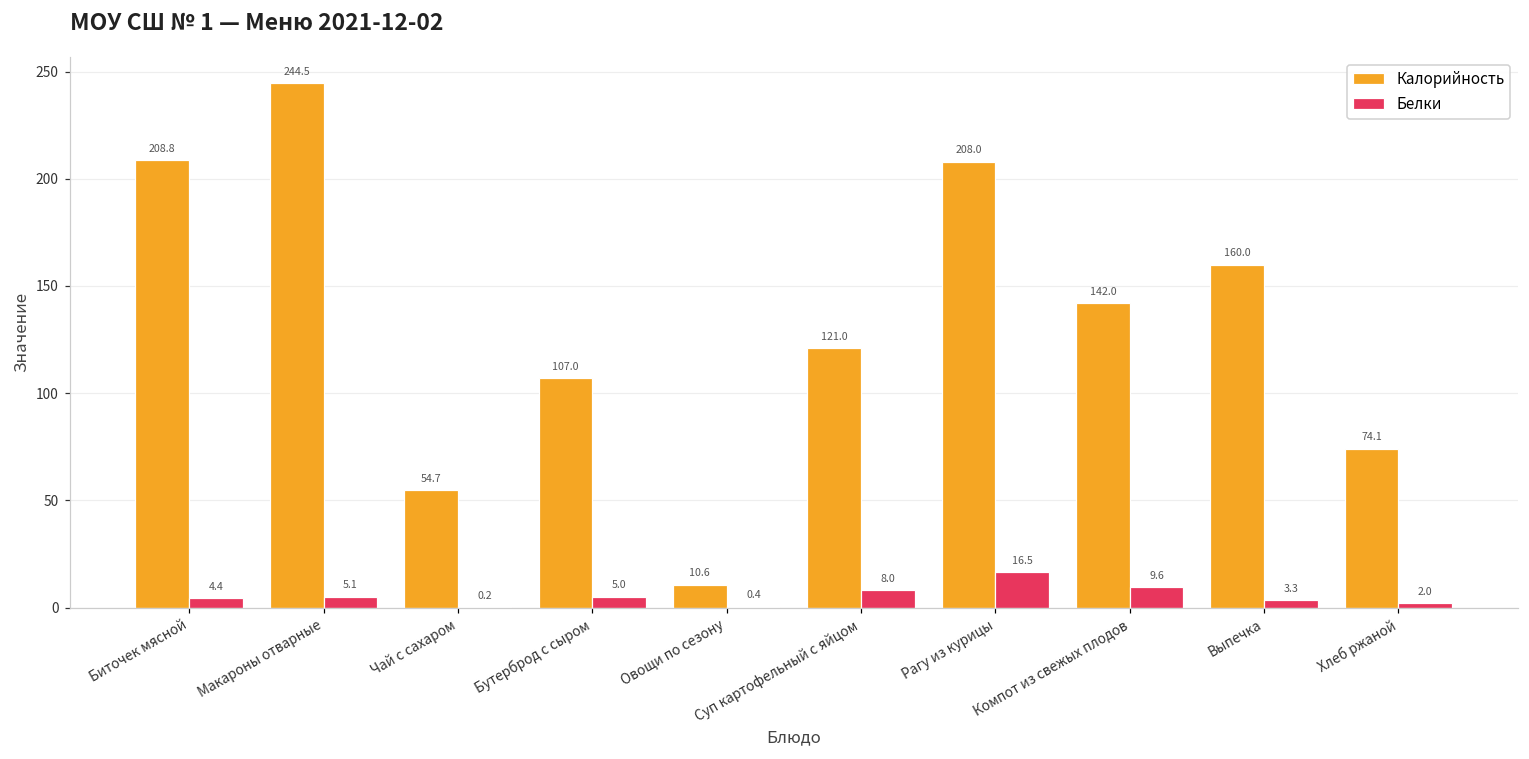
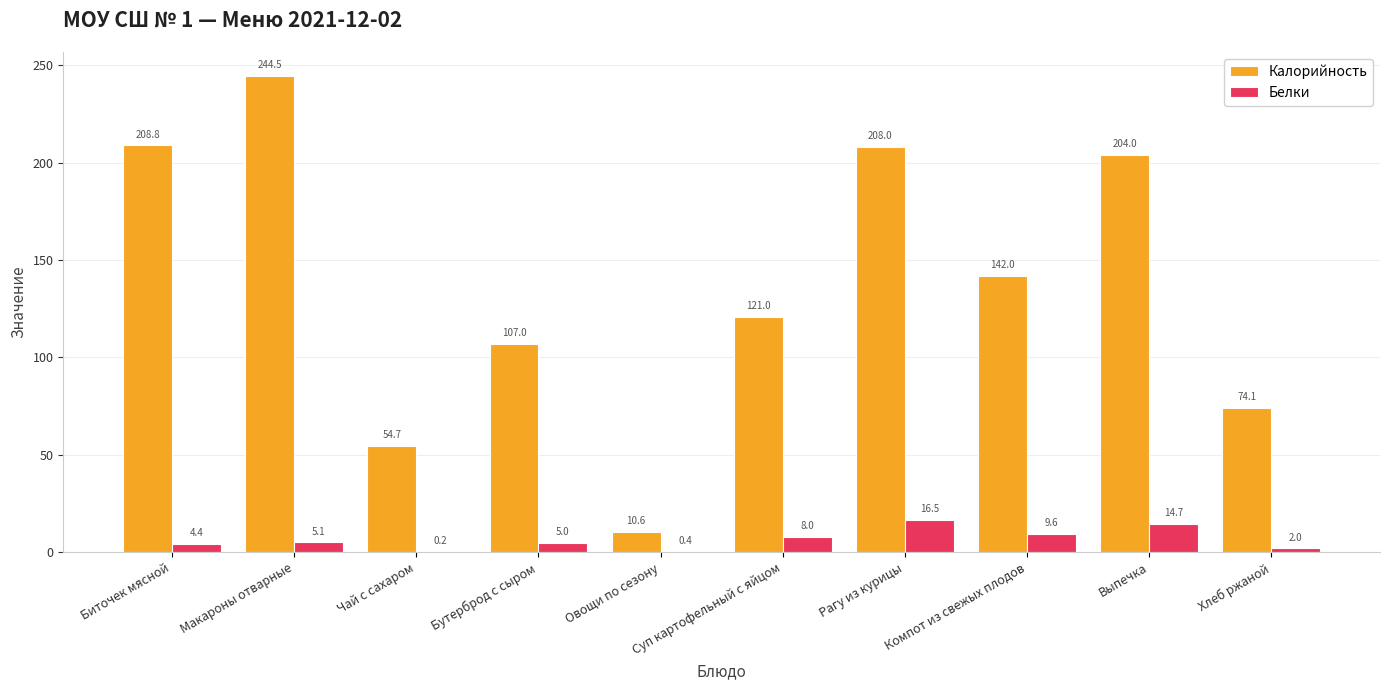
Калорийность, Выпечка: 160.0 -> 204.0
Белки, Выпечка: 3.3 -> 14.7
